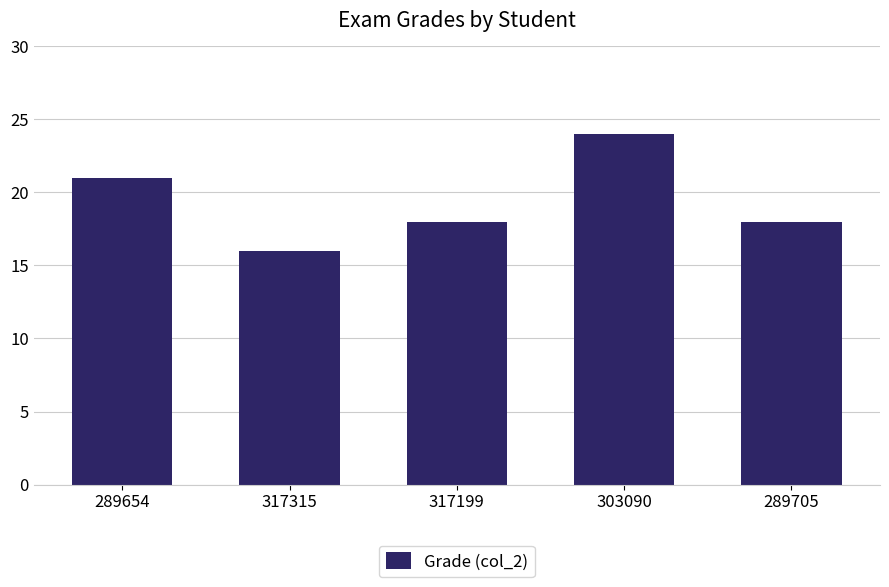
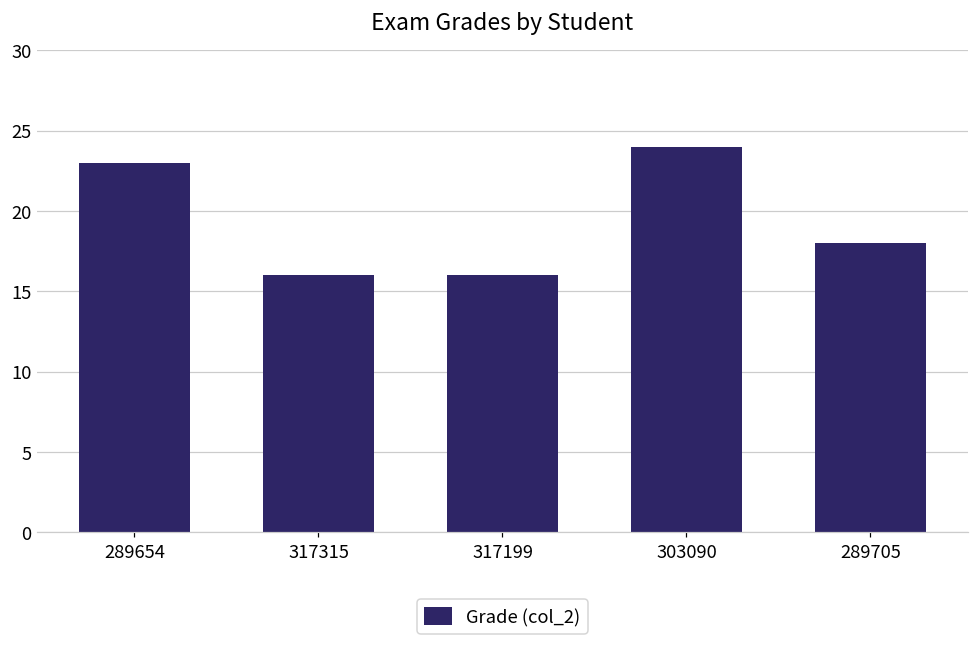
289654: 21 -> 23
317199: 18 -> 16
